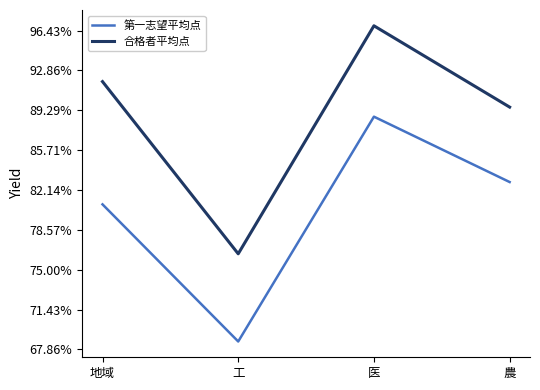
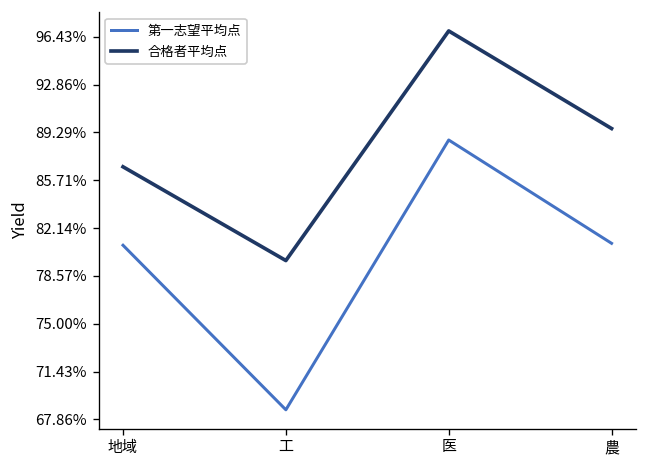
合格者平均点, 地域: 91.9% -> 86.7%
合格者平均点, 工: 76.4% -> 79.7%
第一志望平均点, 農: 82.9% -> 81.0%
